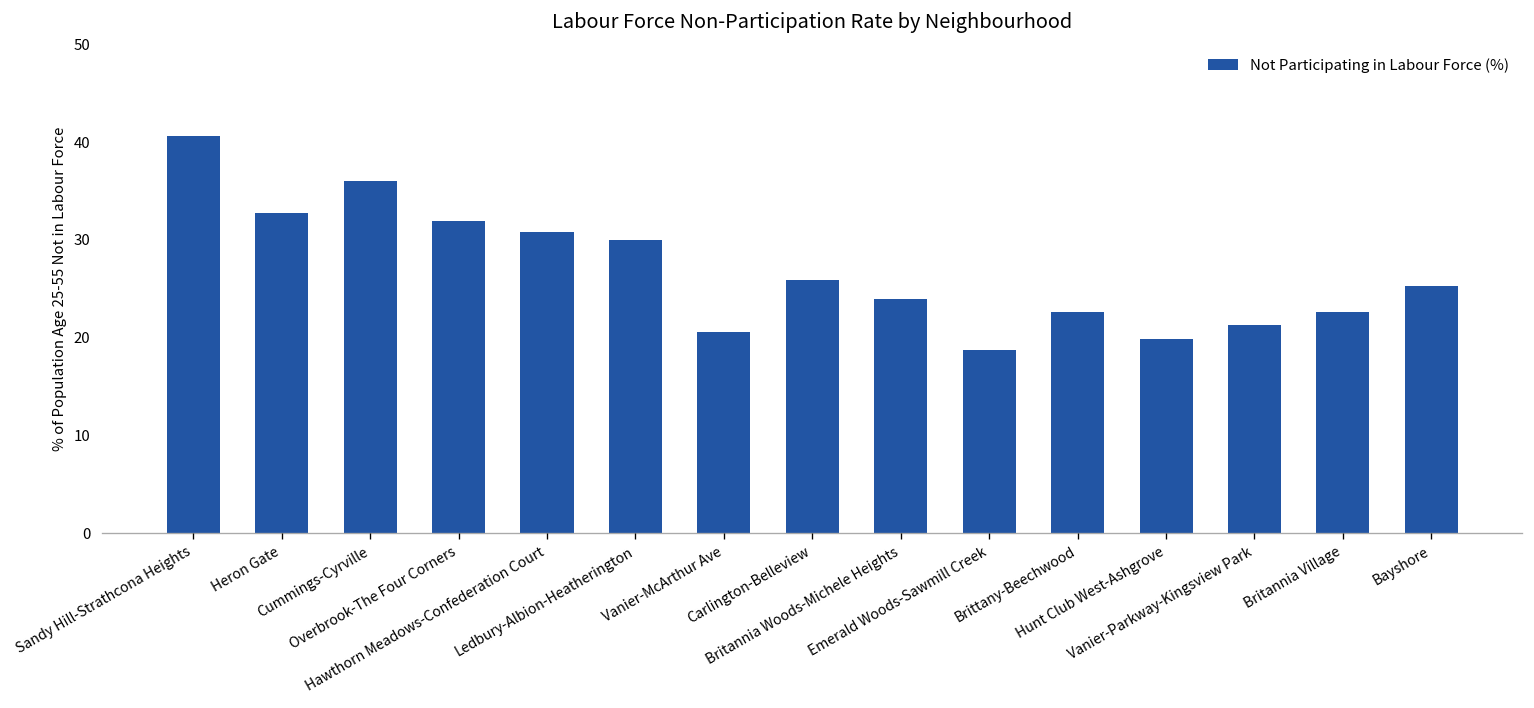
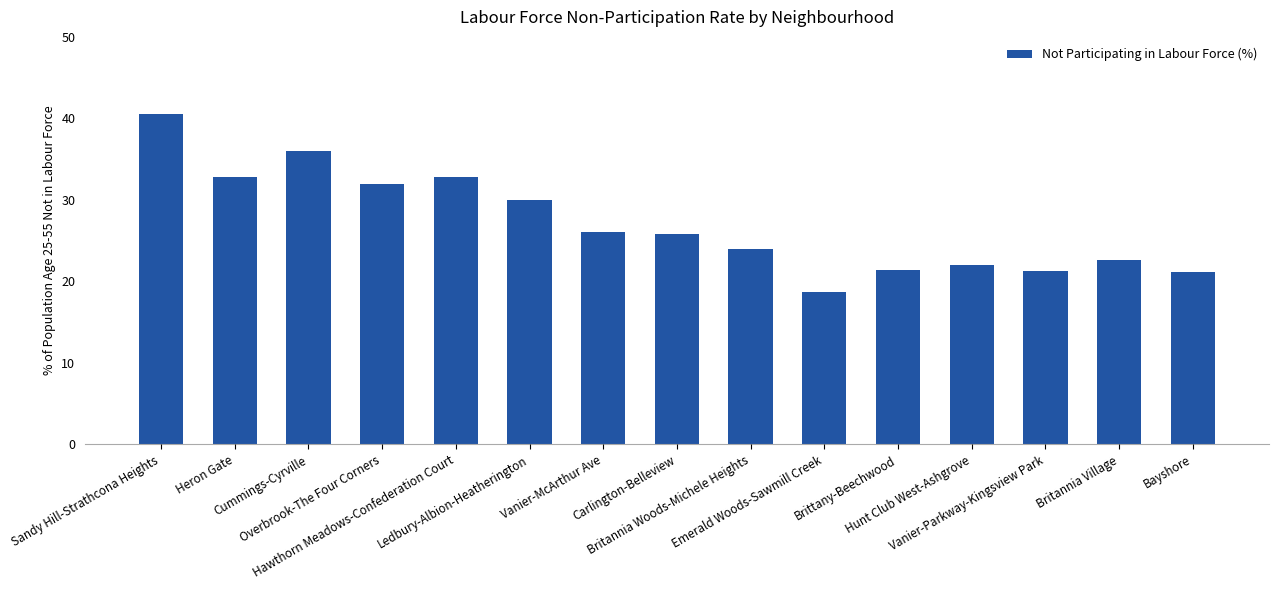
Hawthorn Meadows-Confederation Court: 31 -> 33
Vanier-McArthur Ave: 21 -> 26
Brittany-Beechwood: 23 -> 21
Hunt Club West-Ashgrove: 20 -> 22
Bayshore: 25 -> 21
